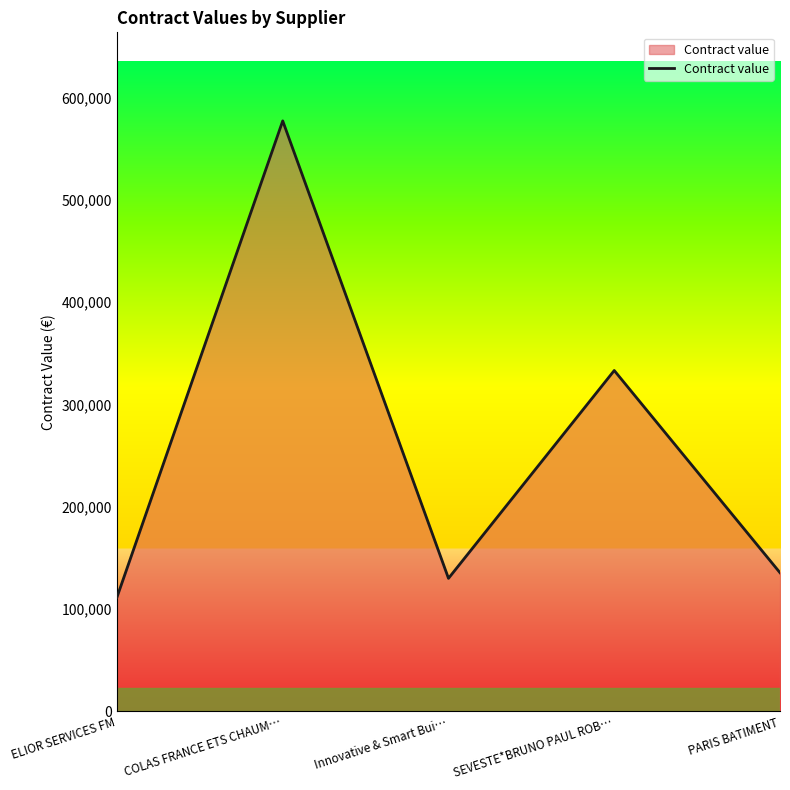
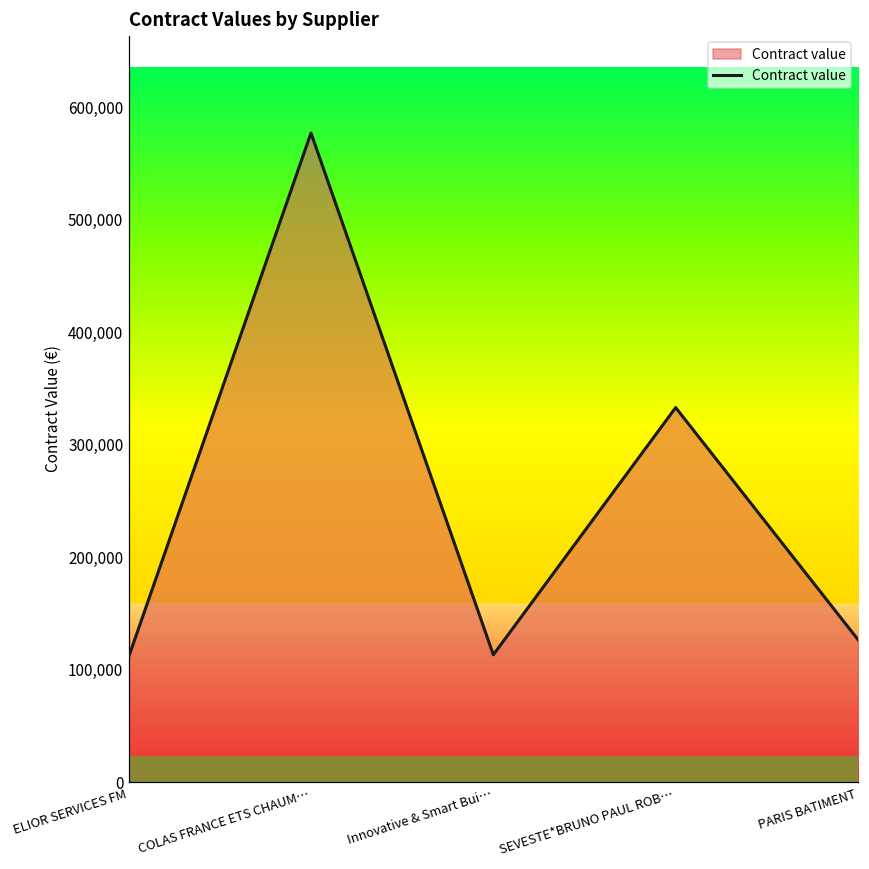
Innovative & Smart Bui…: 130,000 -> 113,000
PARIS BATIMENT: 136,000 -> 127,000
